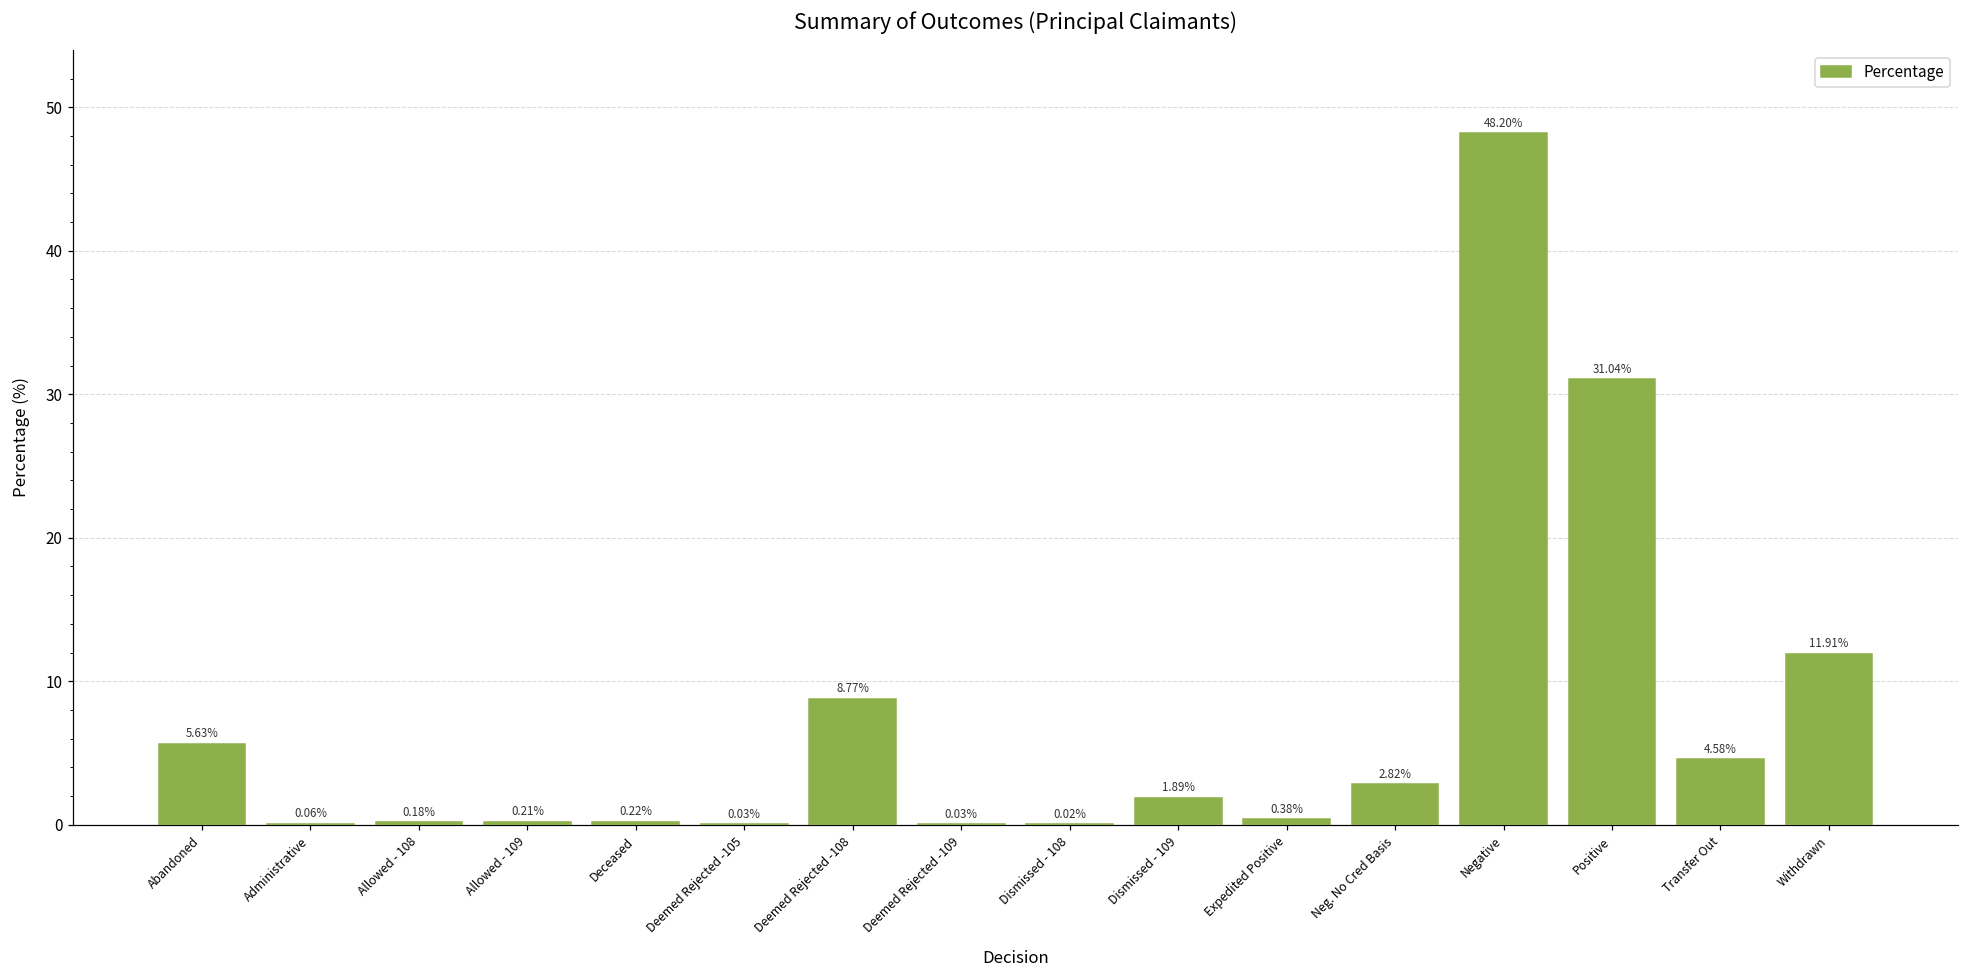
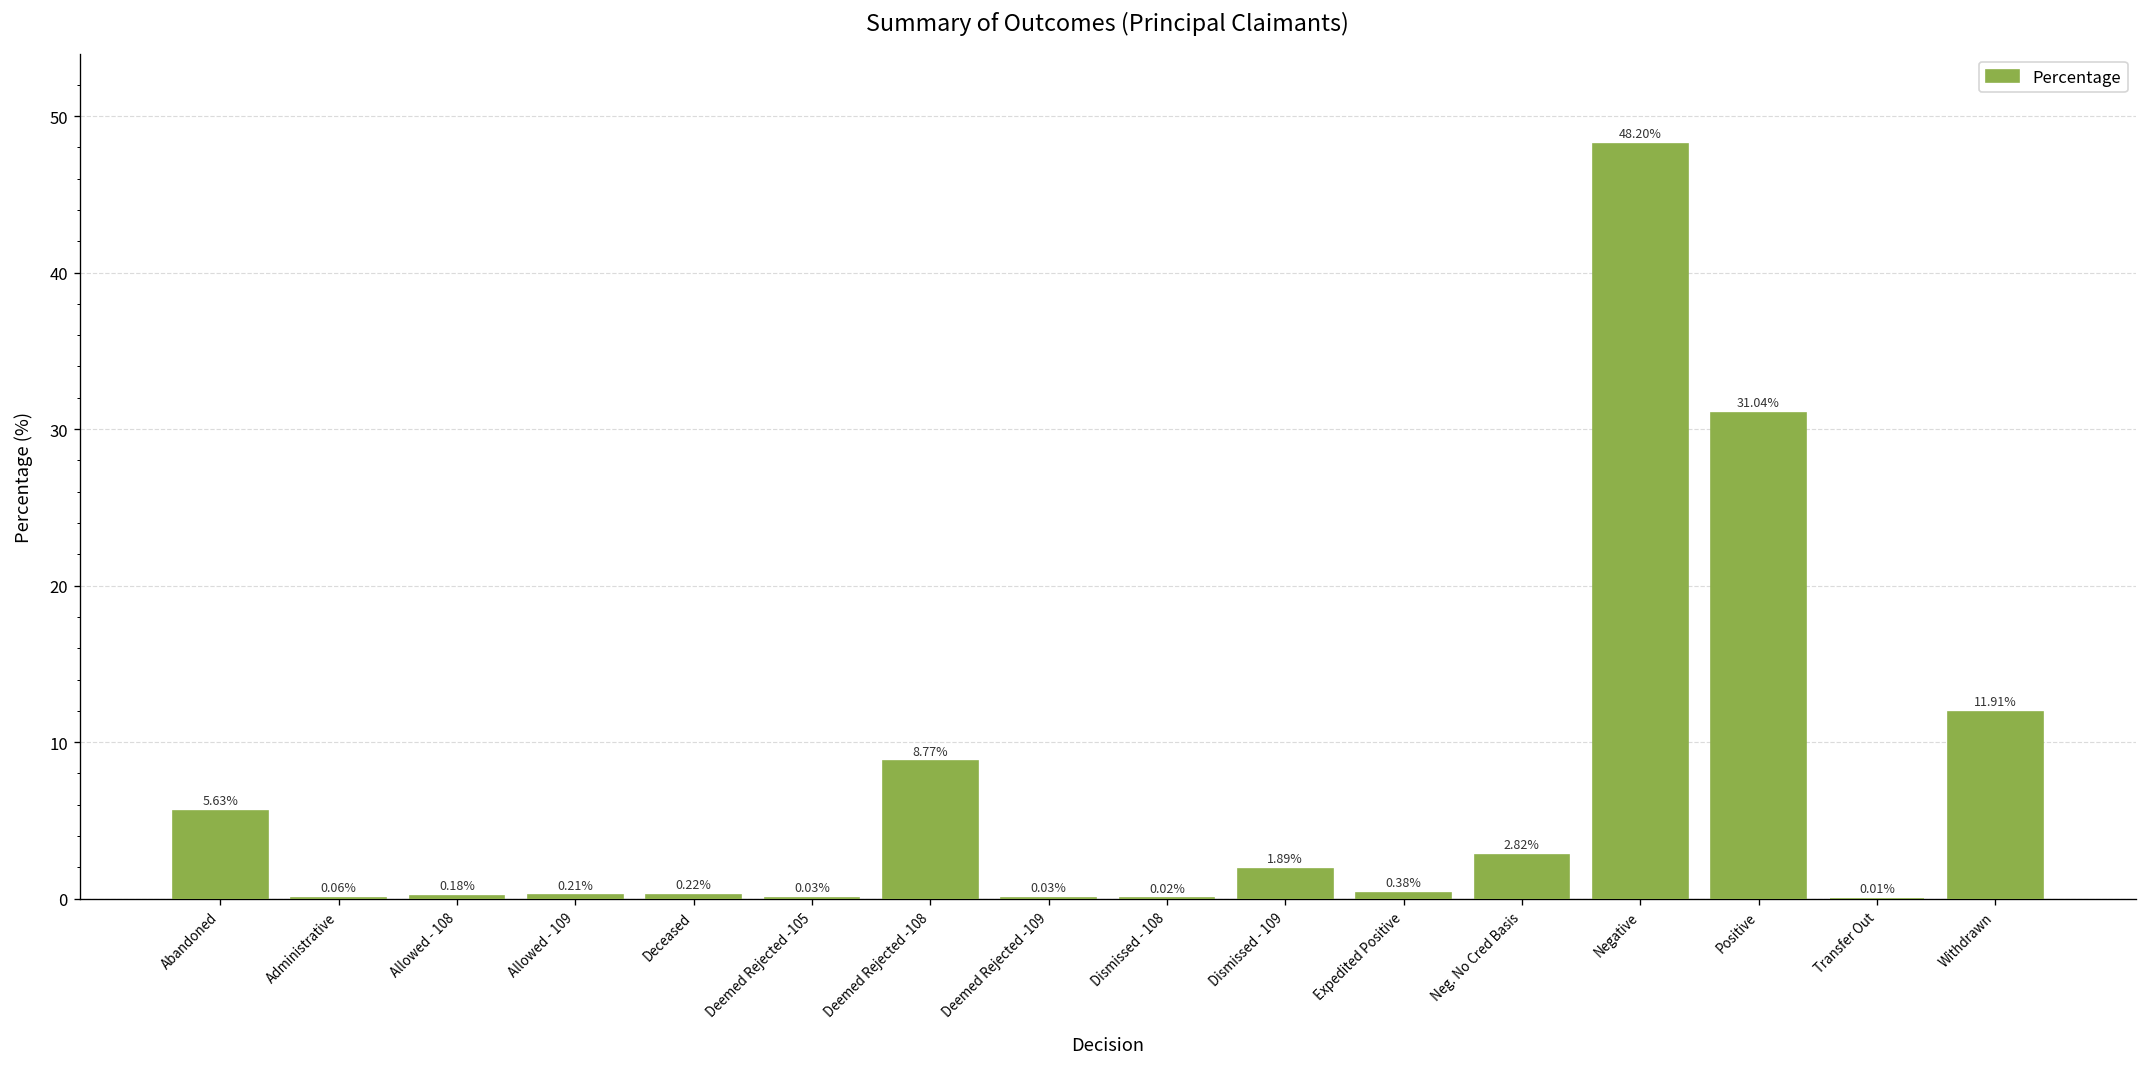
Transfer Out: 4.58% -> 0.01%
